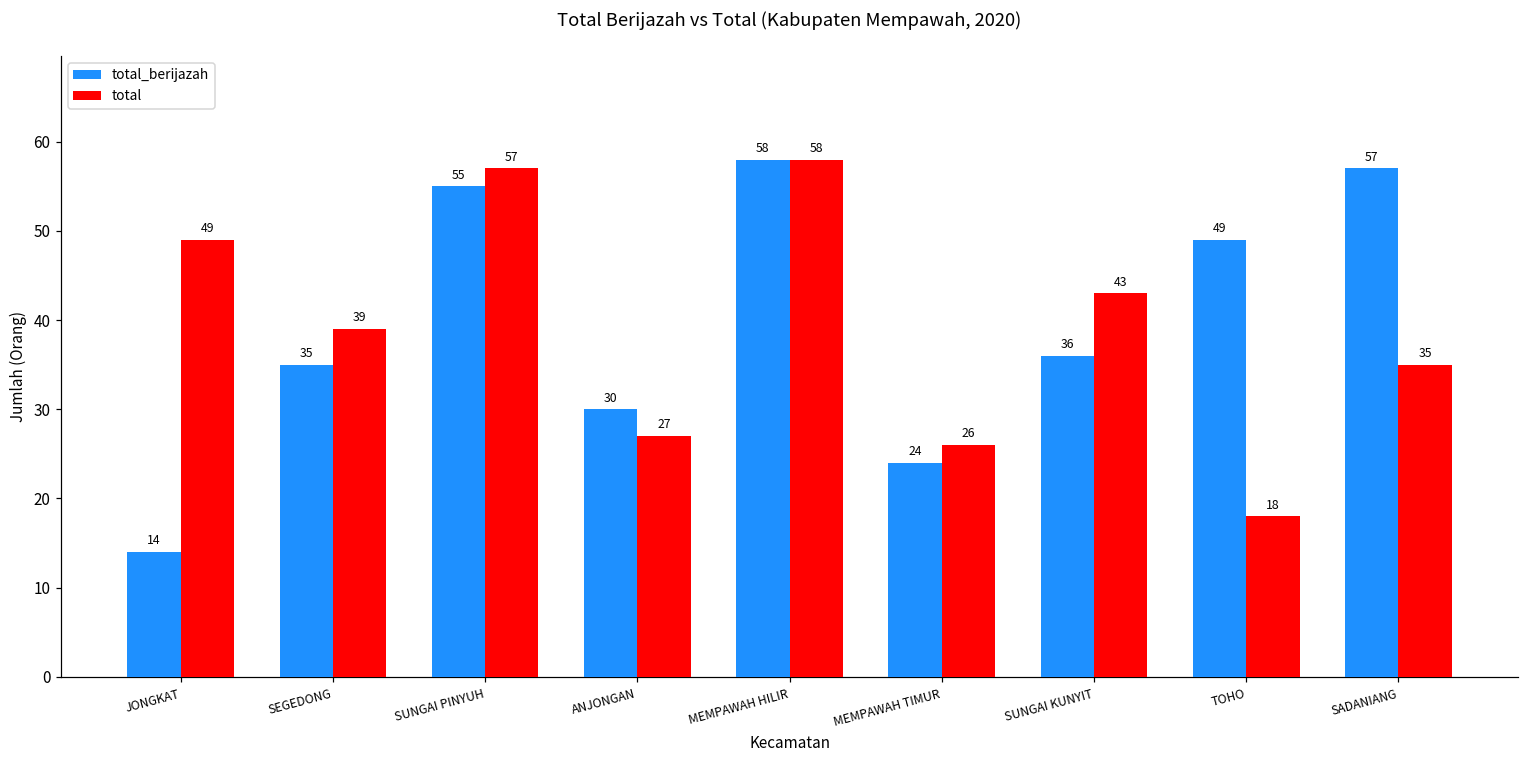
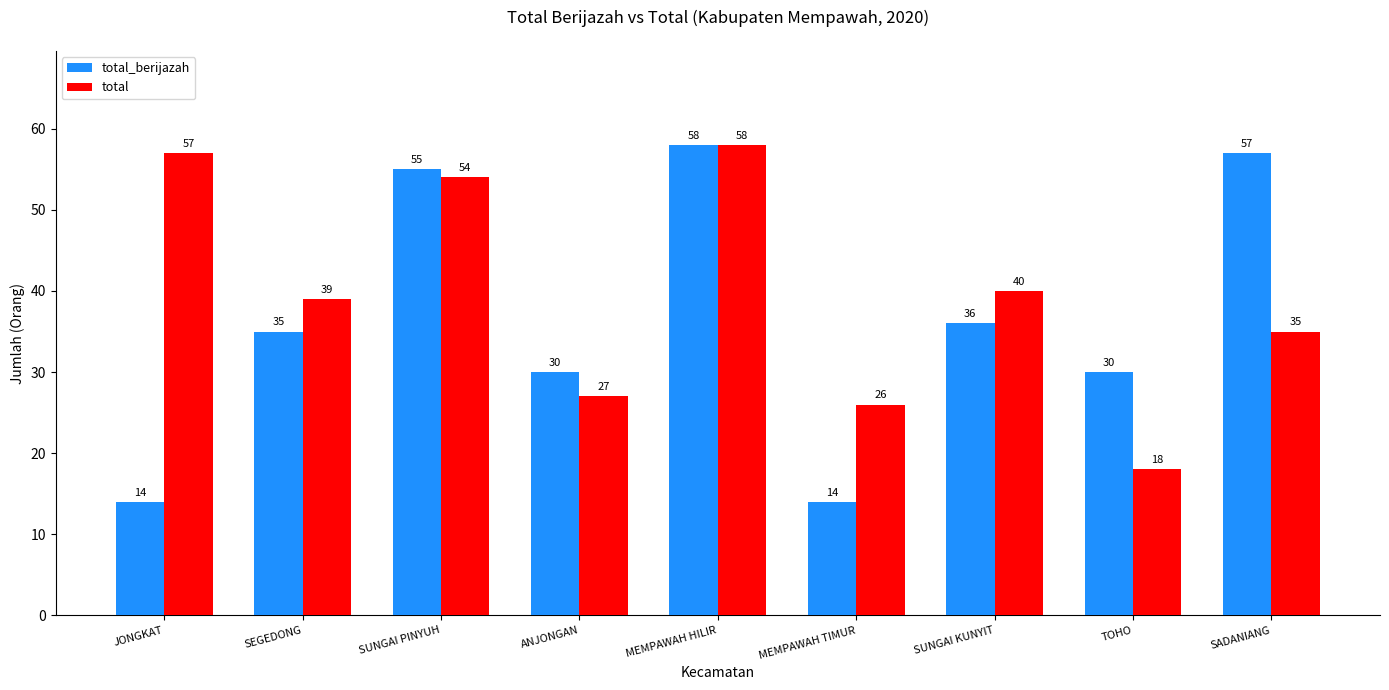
total, JONGKAT: 49 -> 57
total, SUNGAI PINYUH: 57 -> 54
total_berijazah, MEMPAWAH TIMUR: 24 -> 14
total, SUNGAI KUNYIT: 43 -> 40
total_berijazah, TOHO: 49 -> 30
